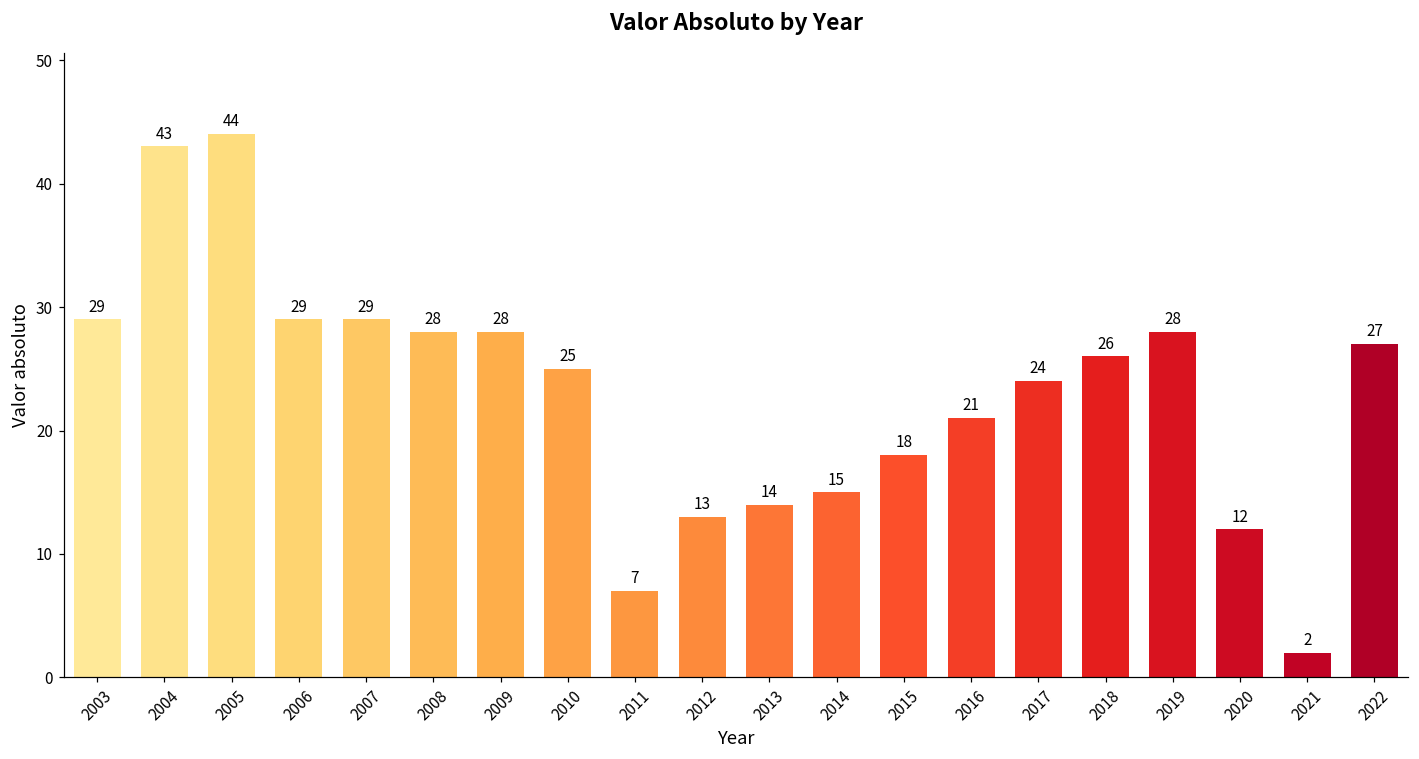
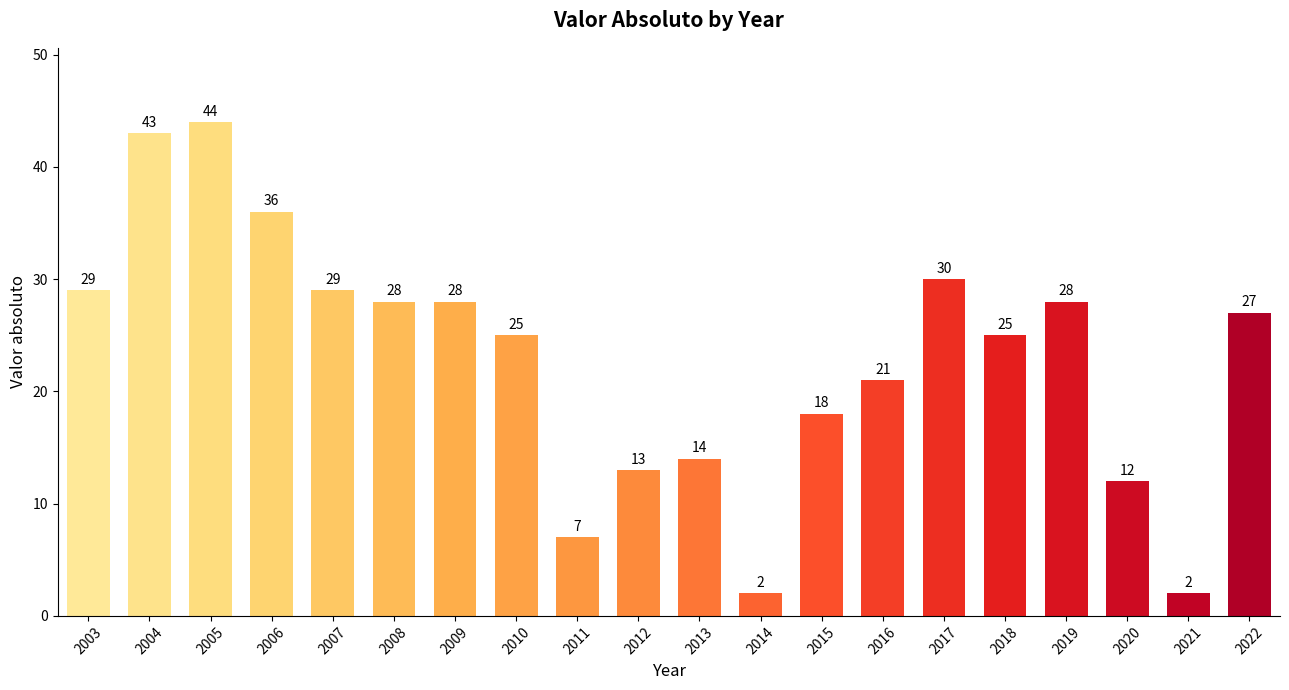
2006: 29 -> 36
2014: 15 -> 2
2017: 24 -> 30
2018: 26 -> 25
